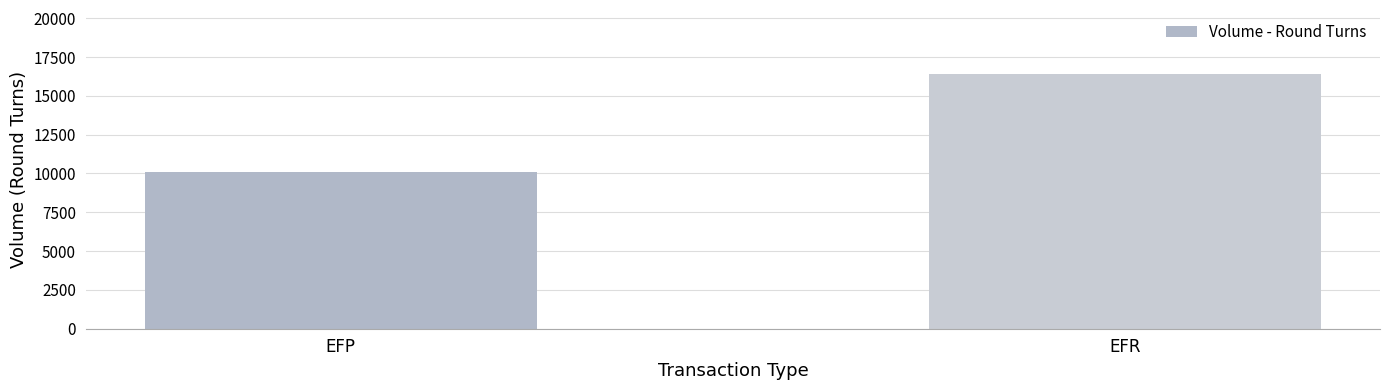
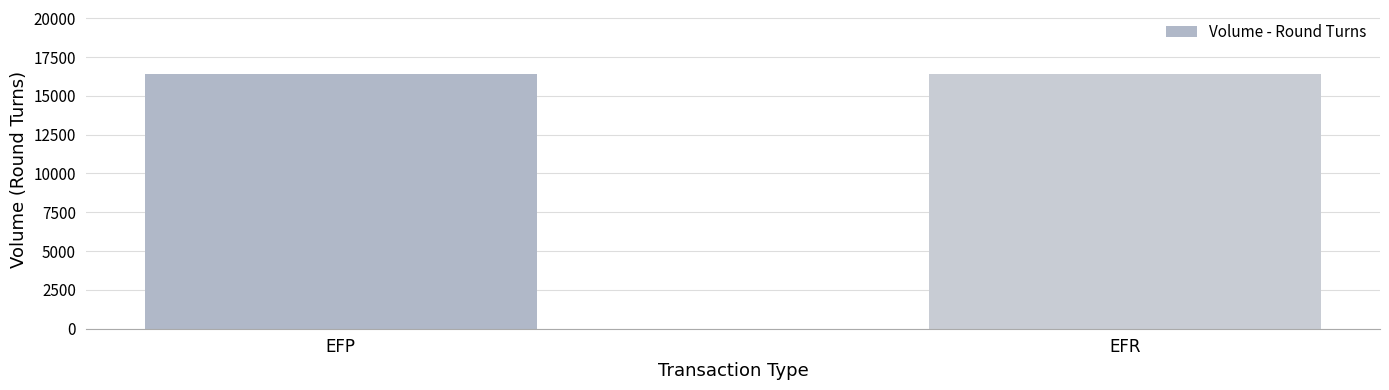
EFP: 10100 -> 16400
